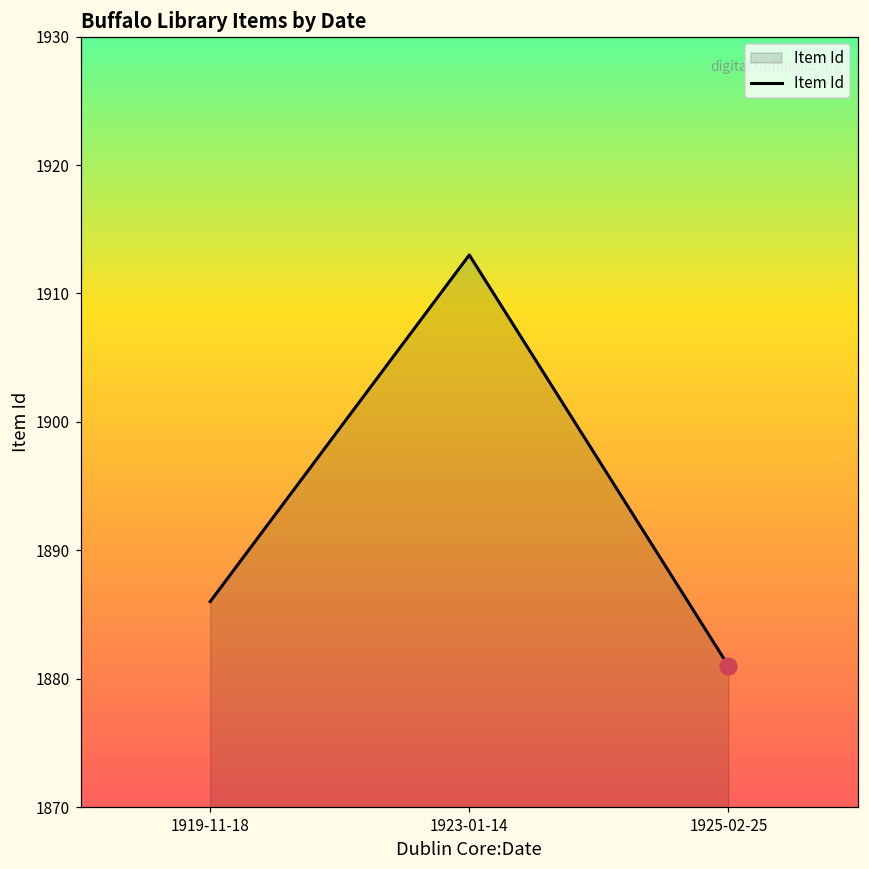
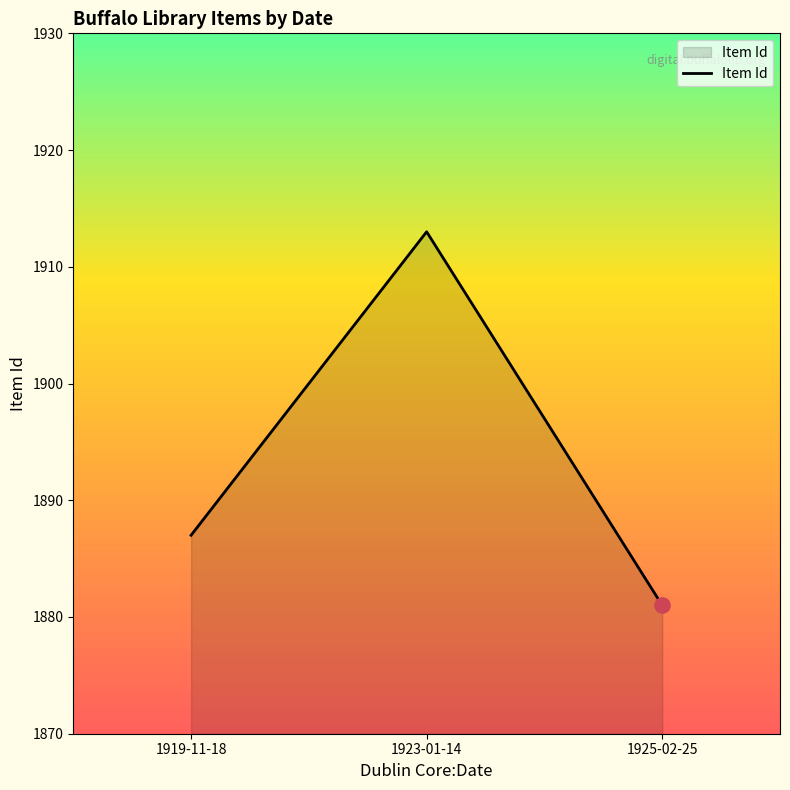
Item Id, 1919-11-18: 1886 -> 1887
